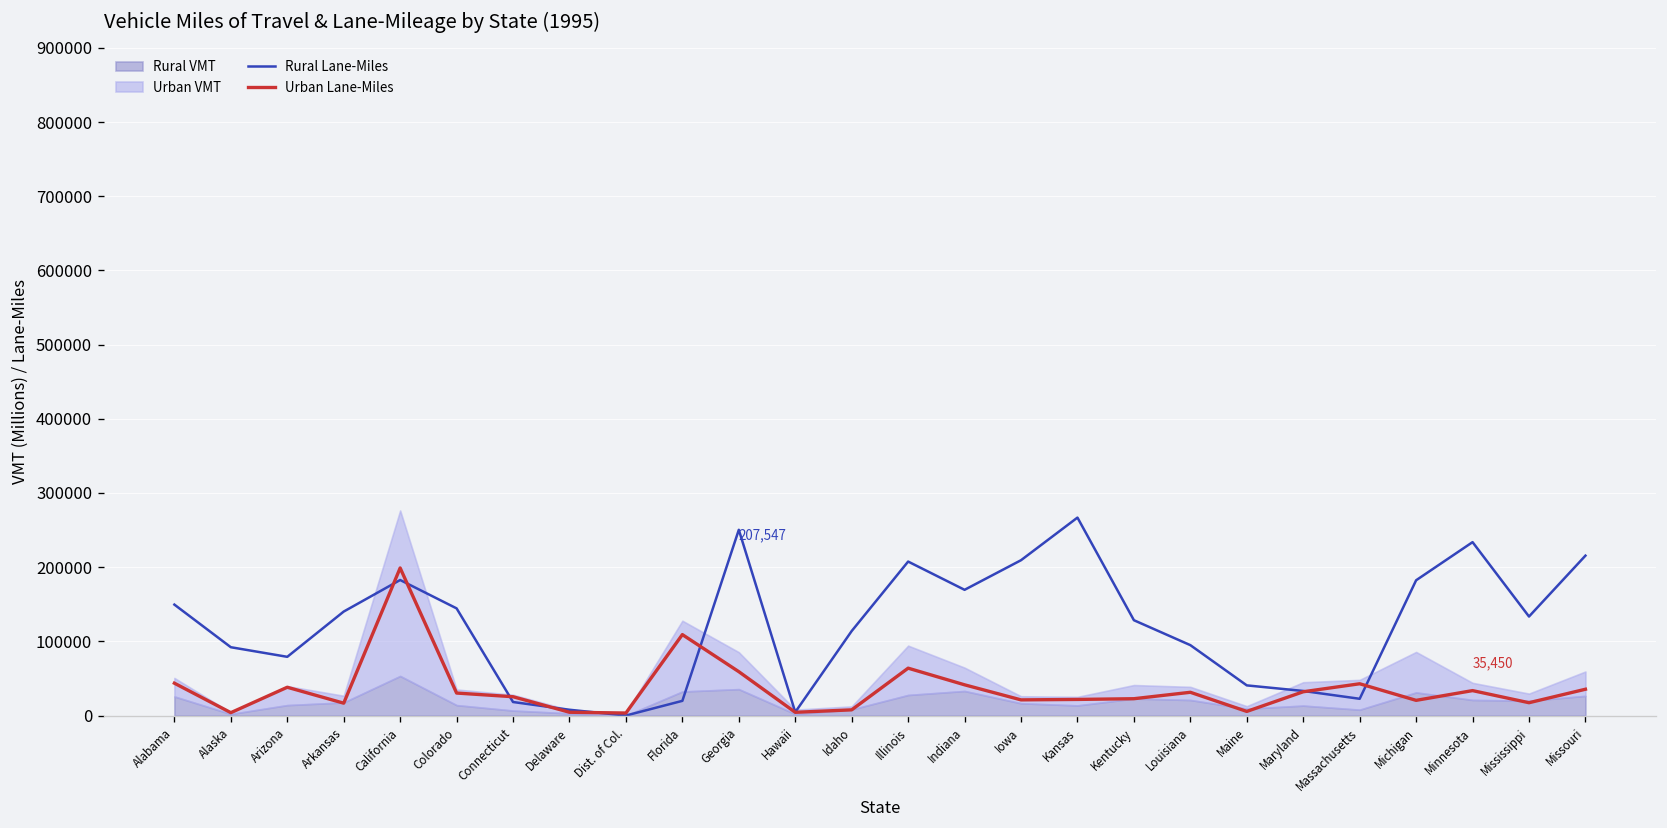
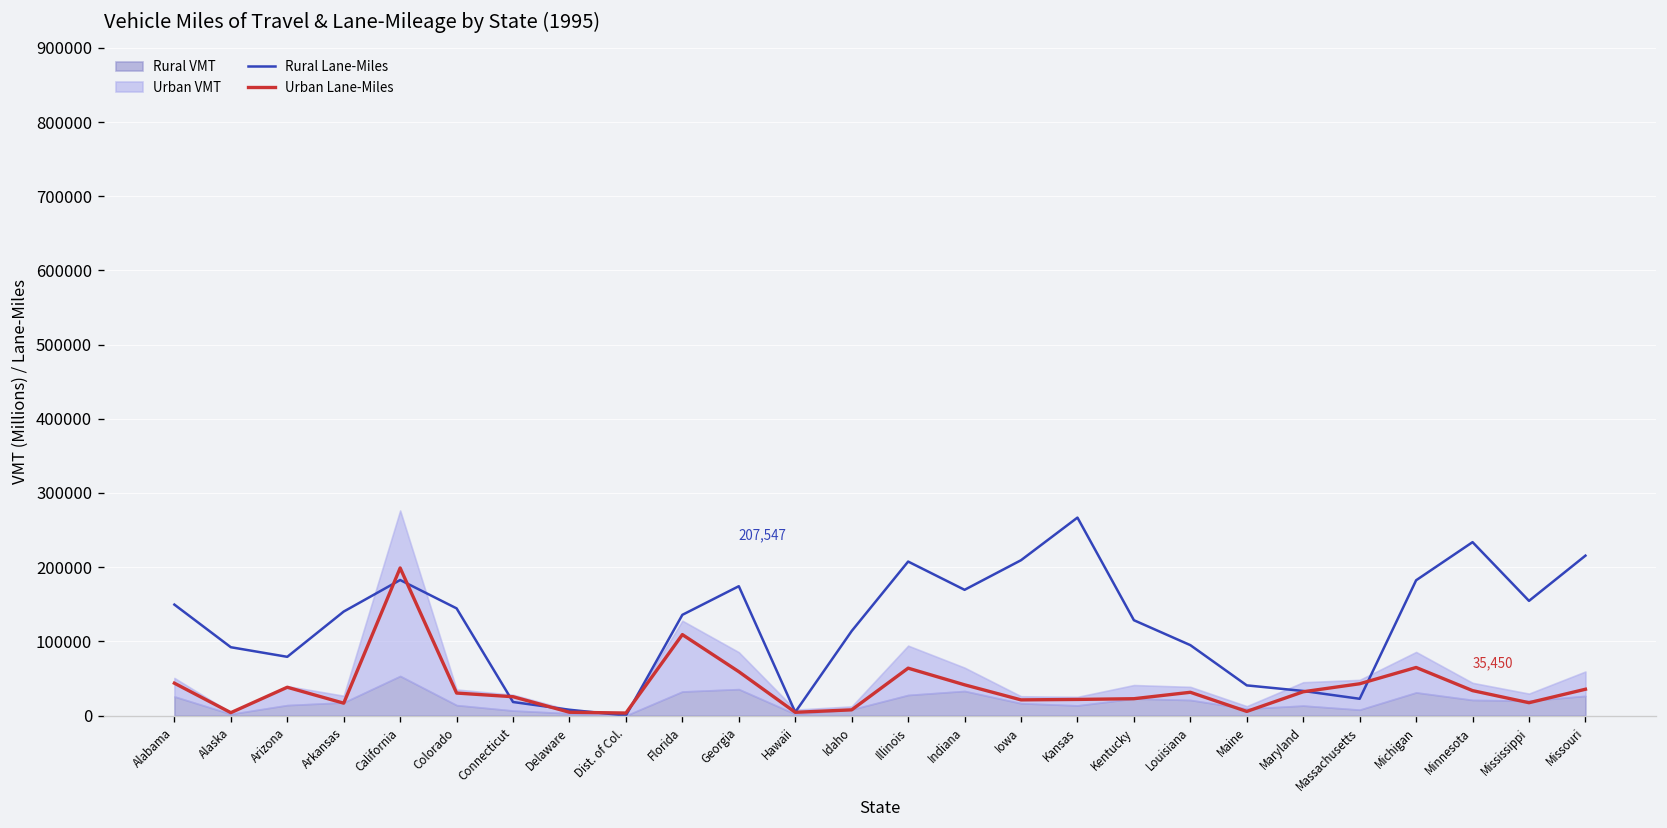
Rural Lane-Miles, Florida: 20000 -> 140000
Rural Lane-Miles, Georgia: 250000 -> 170000
Urban Lane-Miles, Michigan: 20000 -> 60000
Rural Lane-Miles, Mississippi: 130000 -> 150000
